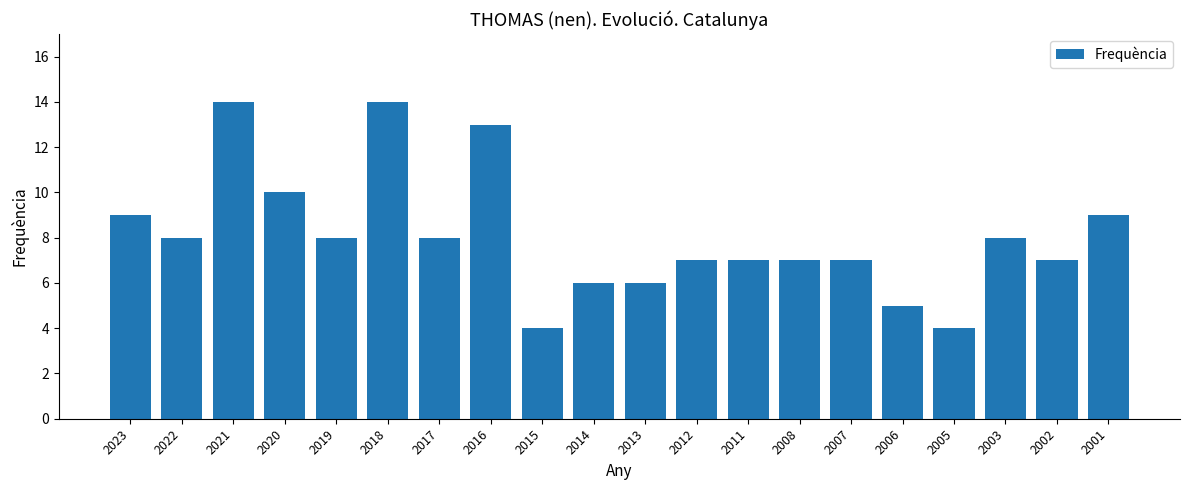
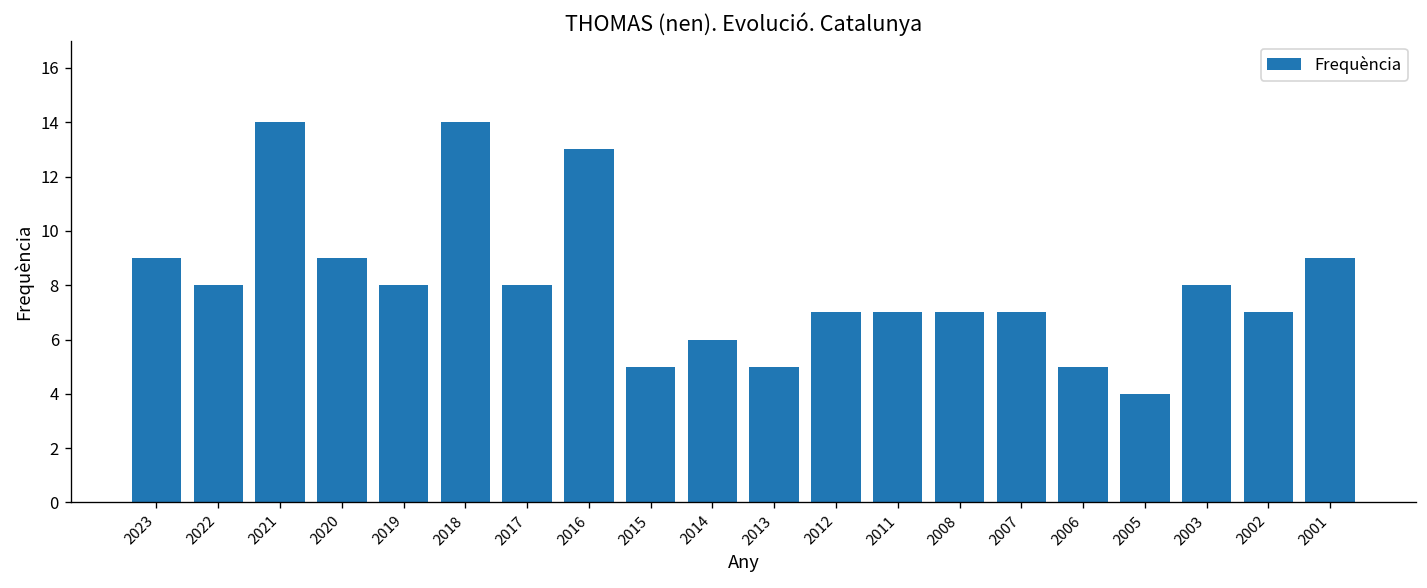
2020: 10 -> 9
2015: 4 -> 5
2013: 6 -> 5
